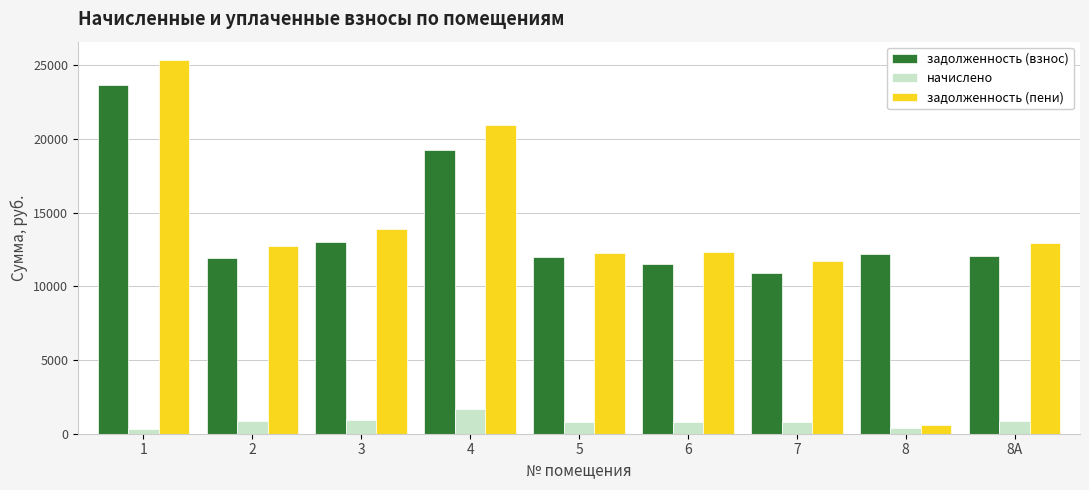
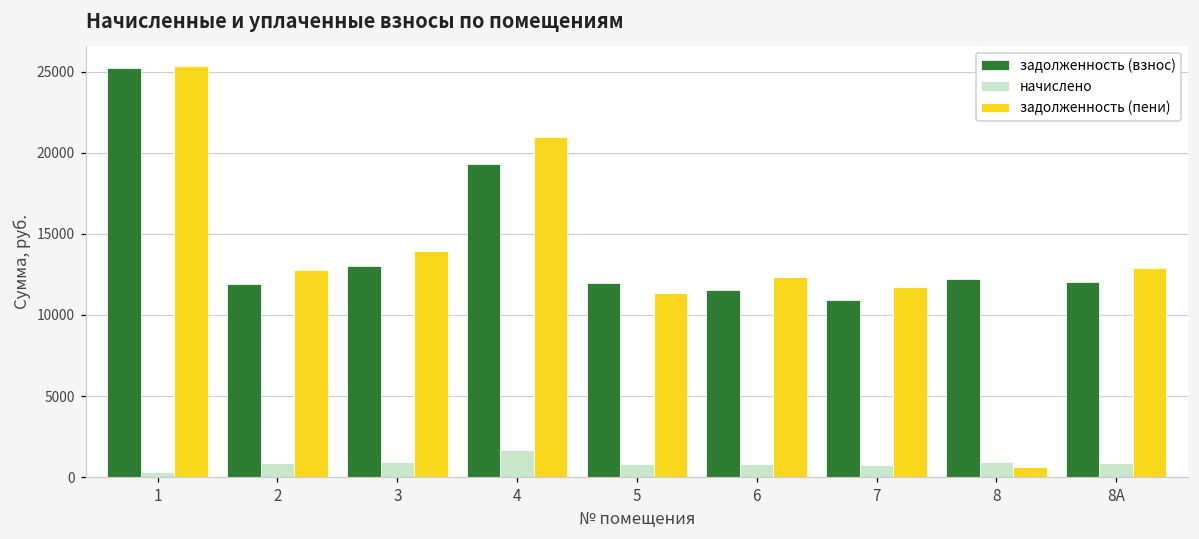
задолженность (взнос), 1: 23700 -> 25200
задолженность (пени), 5: 12200 -> 11400
начислено, 8: 400 -> 900
